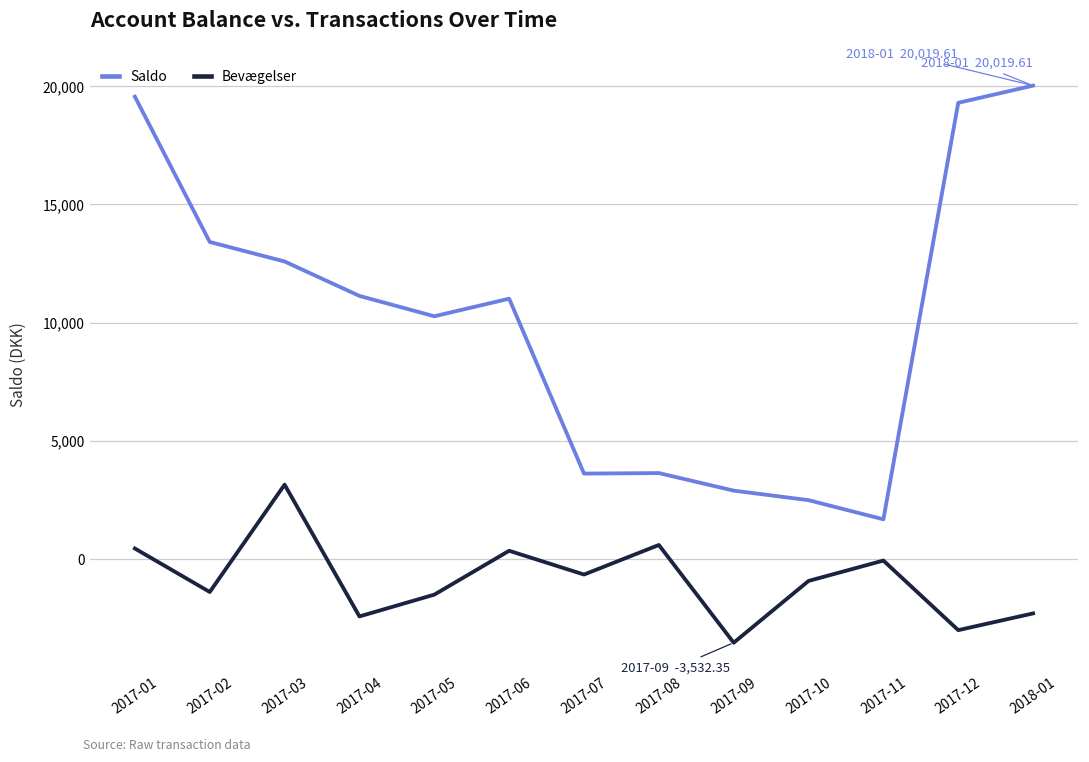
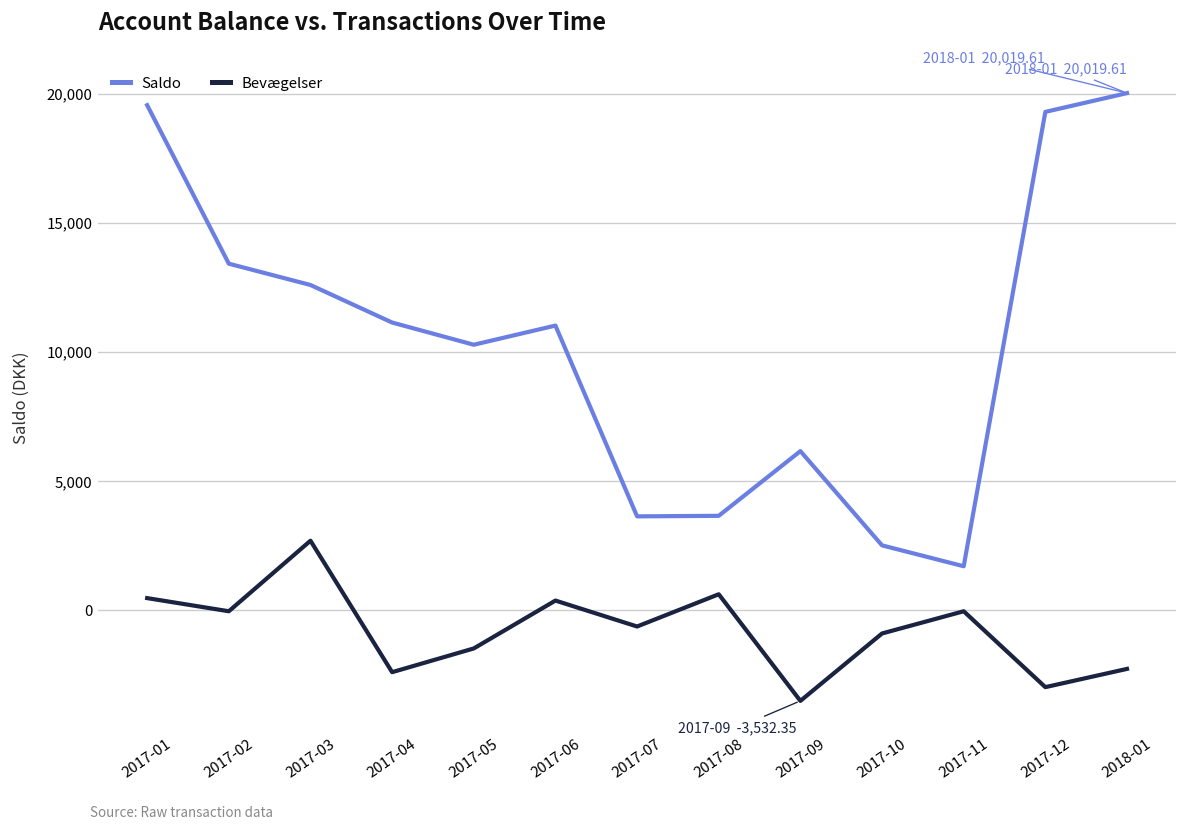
Bevægelser, 2017-02: -1,400 -> -100
Bevægelser, 2017-03: 3,200 -> 2,700
Saldo, 2017-09: 2,900 -> 6,100
